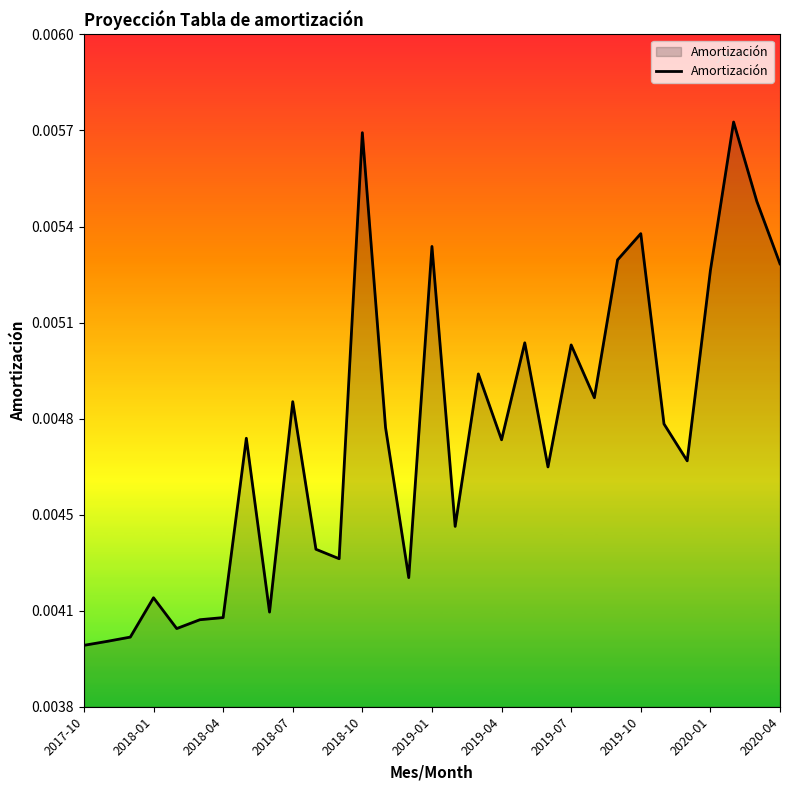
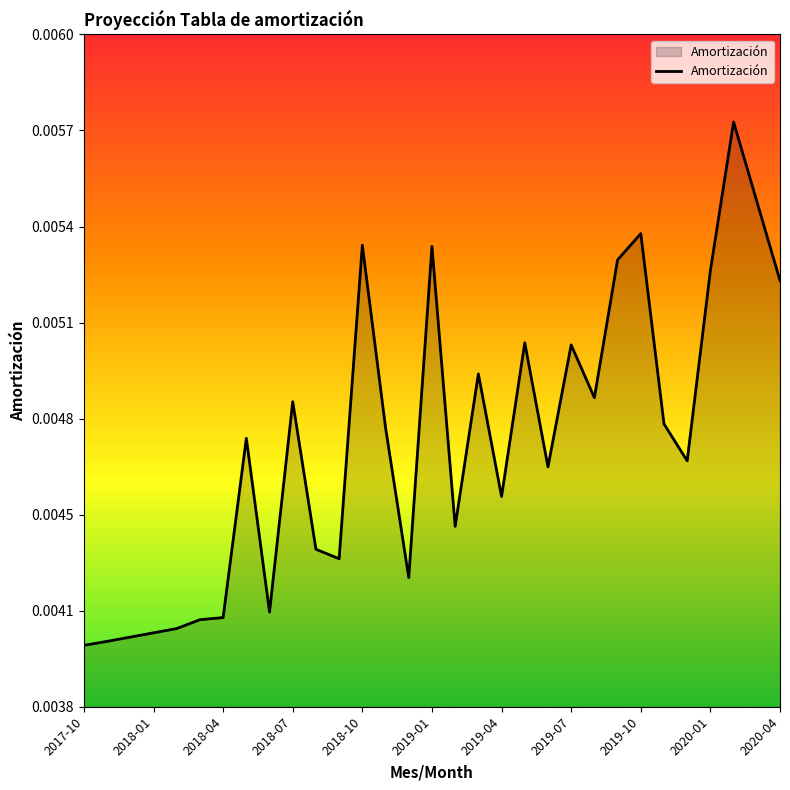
2018-01: 0.00418 -> 0.00407
2018-10: 0.00571 -> 0.00534
2019-04: 0.00470 -> 0.00452
2020-04: 0.00528 -> 0.00522
